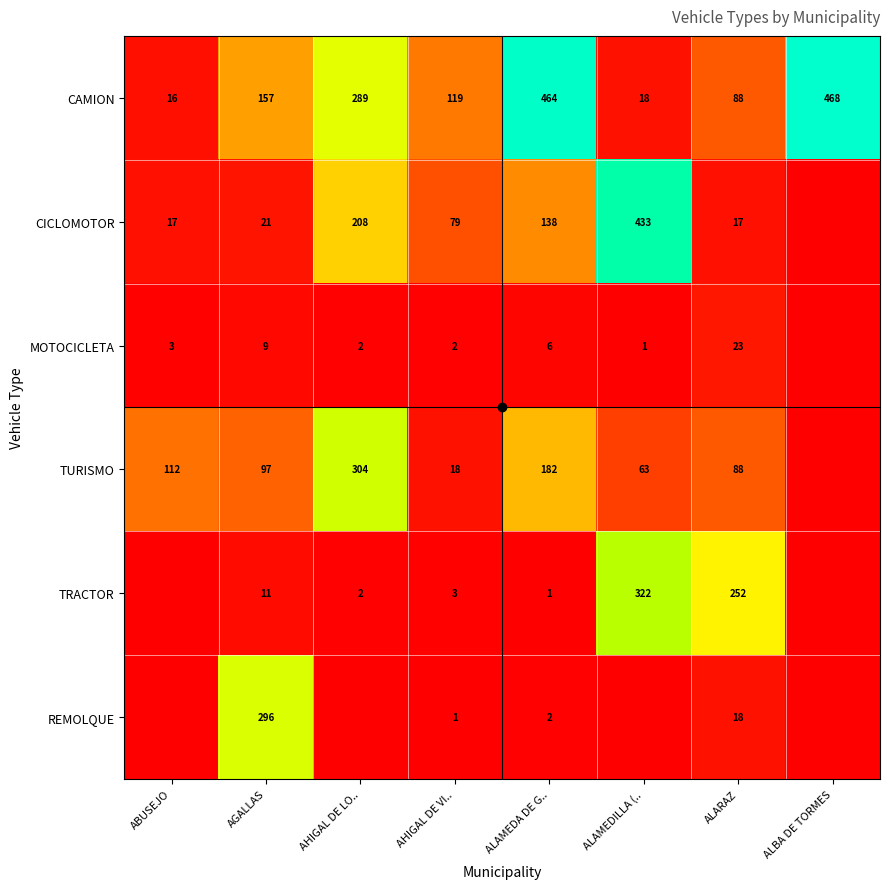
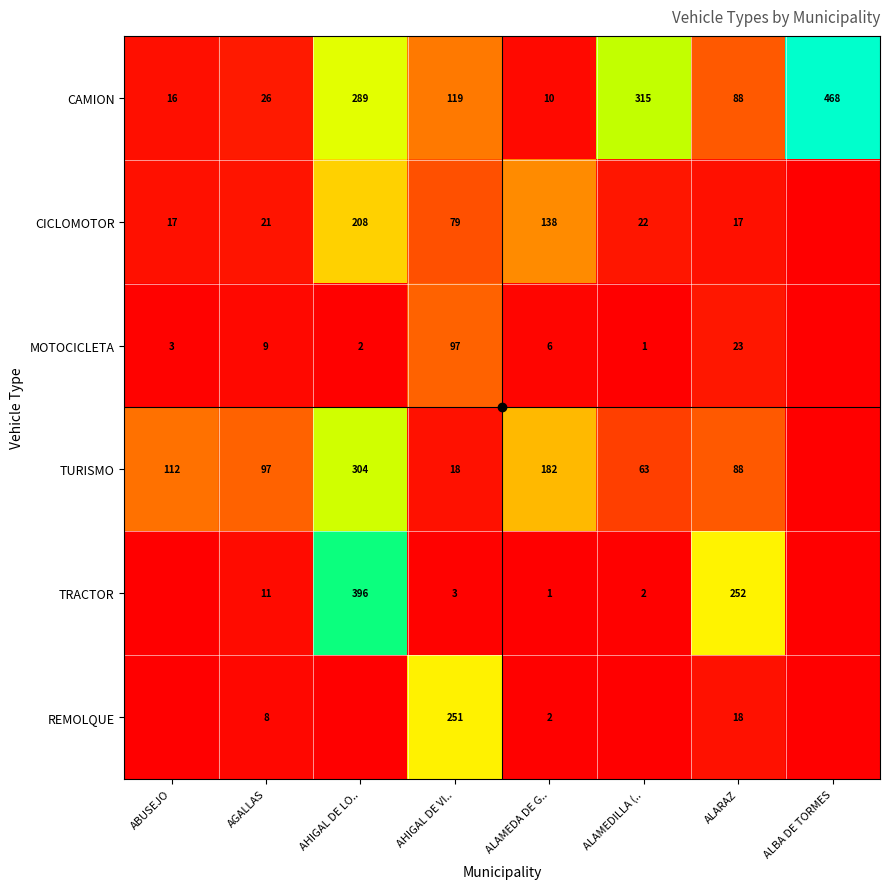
CAMION, AGALLAS: 157 -> 26
CAMION, ALAMEDA DE G..: 464 -> 10
CAMION, ALAMEDILLA (..: 18 -> 315
CICLOMOTOR, ALAMEDILLA (..: 433 -> 22
MOTOCICLETA, AHIGAL DE VI..: 2 -> 97
TRACTOR, AHIGAL DE LO..: 2 -> 396
TRACTOR, ALAMEDILLA (..: 322 -> 2
REMOLQUE, AGALLAS: 296 -> 8
REMOLQUE, AHIGAL DE VI..: 1 -> 251
